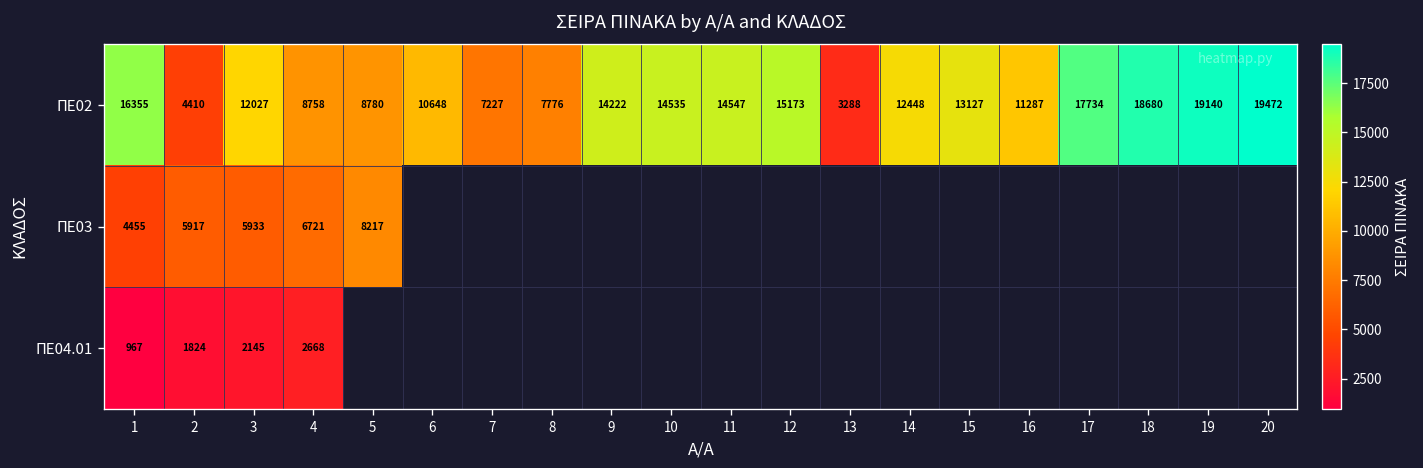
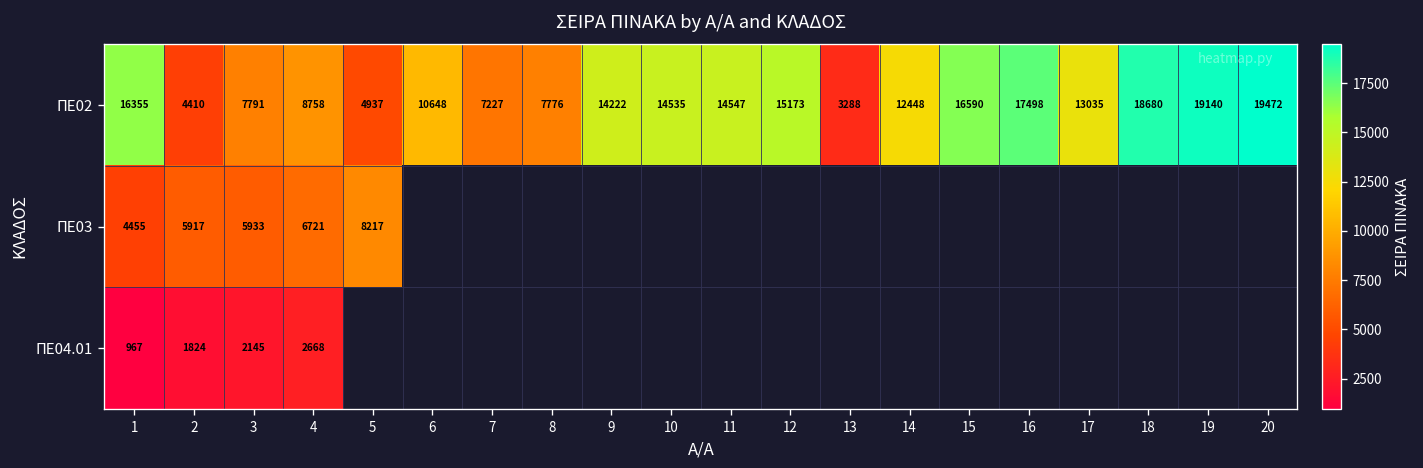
ΠΕ02, 3: 12027 -> 7791
ΠΕ02, 5: 8780 -> 4937
ΠΕ02, 15: 13127 -> 16590
ΠΕ02, 16: 11287 -> 17498
ΠΕ02, 17: 17734 -> 13035
